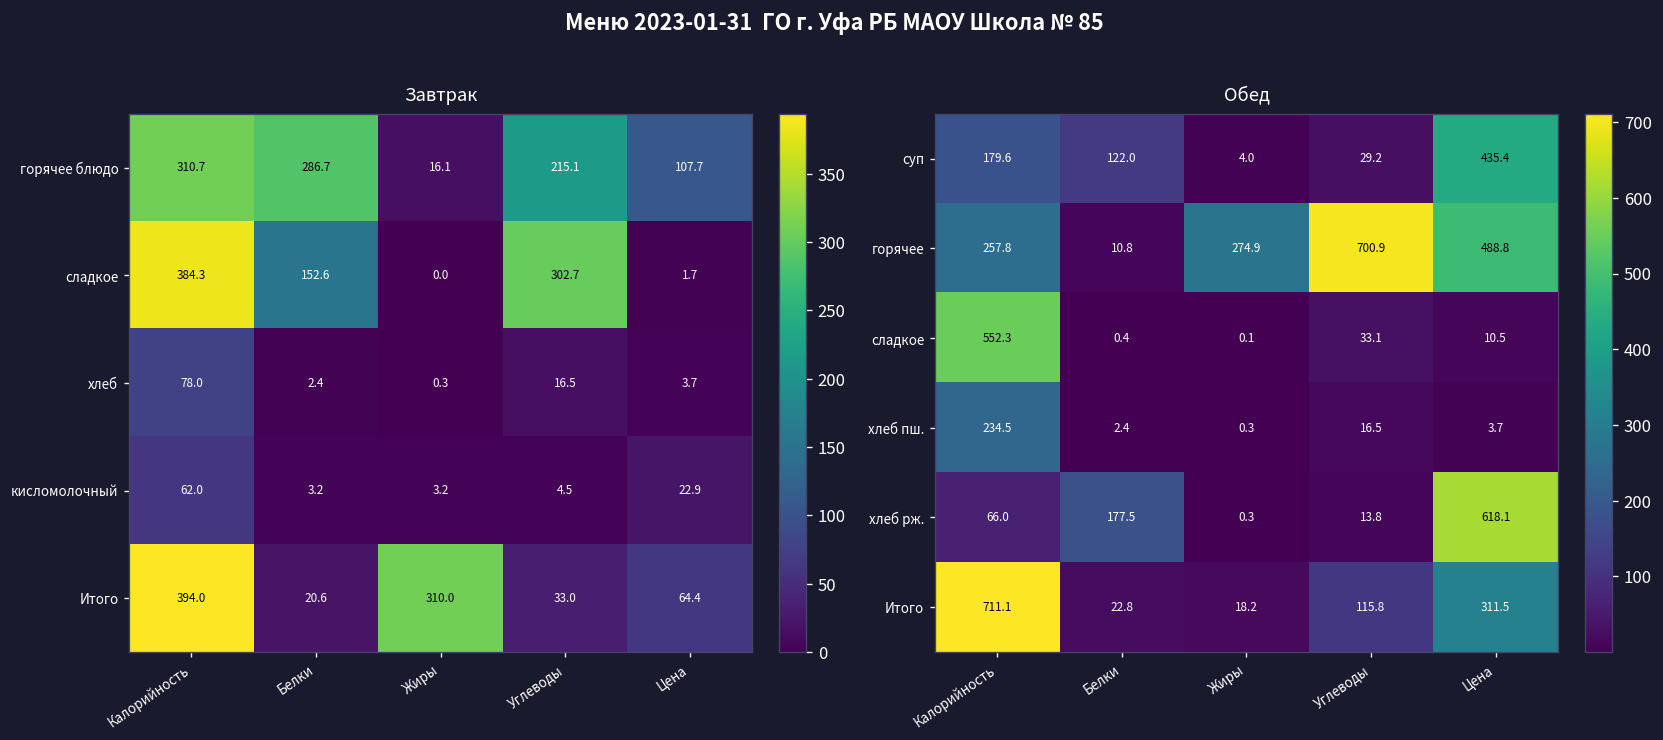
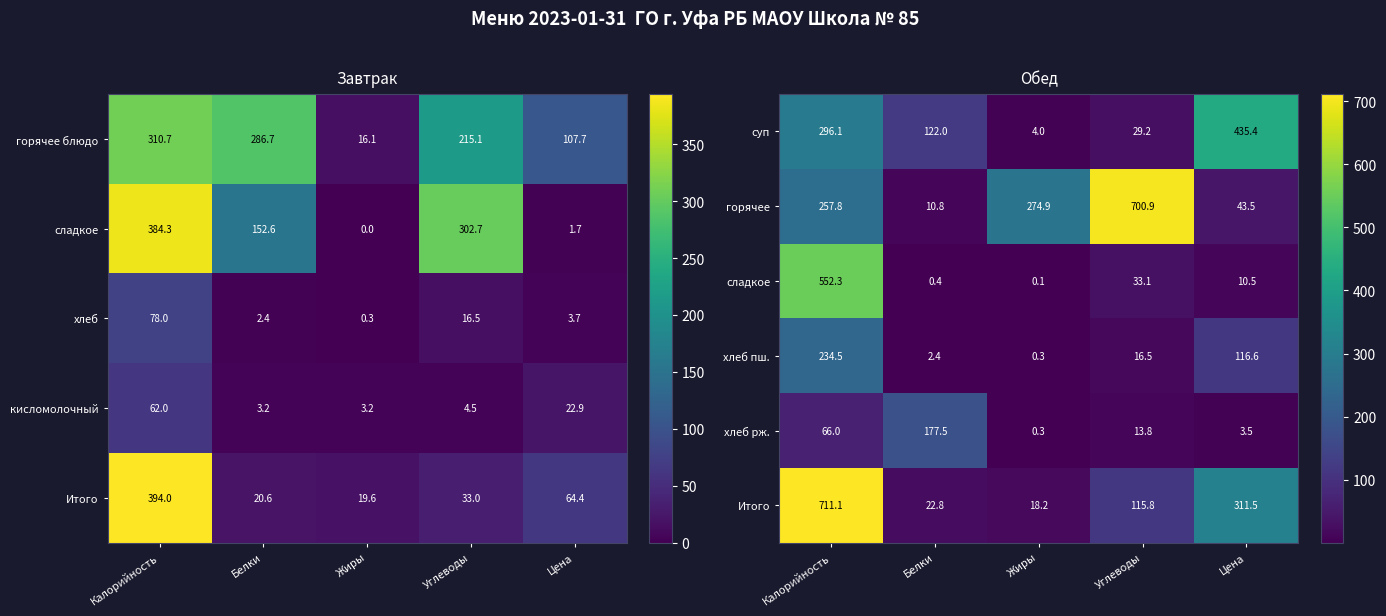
Завтрак, Итого, Жиры: 310.0 -> 19.6
Обед, суп, Калорийность: 179.6 -> 296.1
Обед, горячее, Цена: 488.8 -> 43.5
Обед, хлеб пш., Цена: 3.7 -> 116.6
Обед, хлеб рж., Цена: 618.1 -> 3.5
